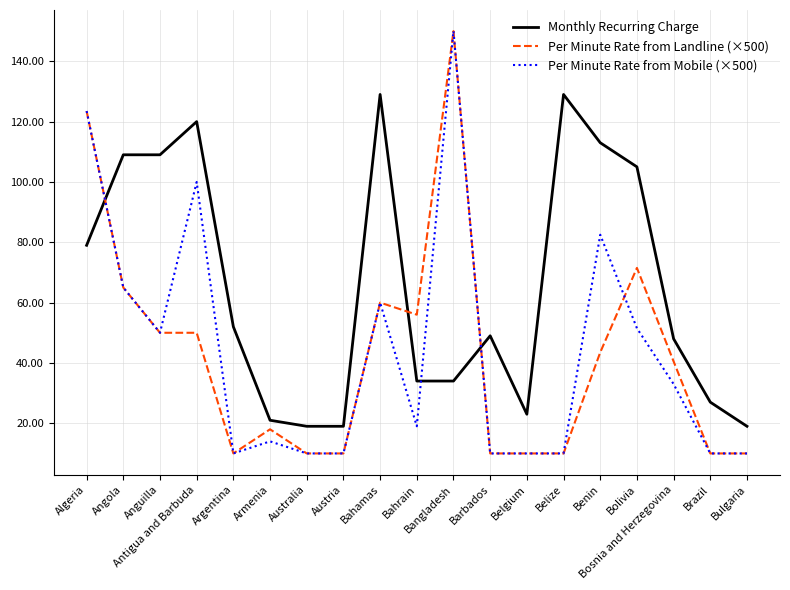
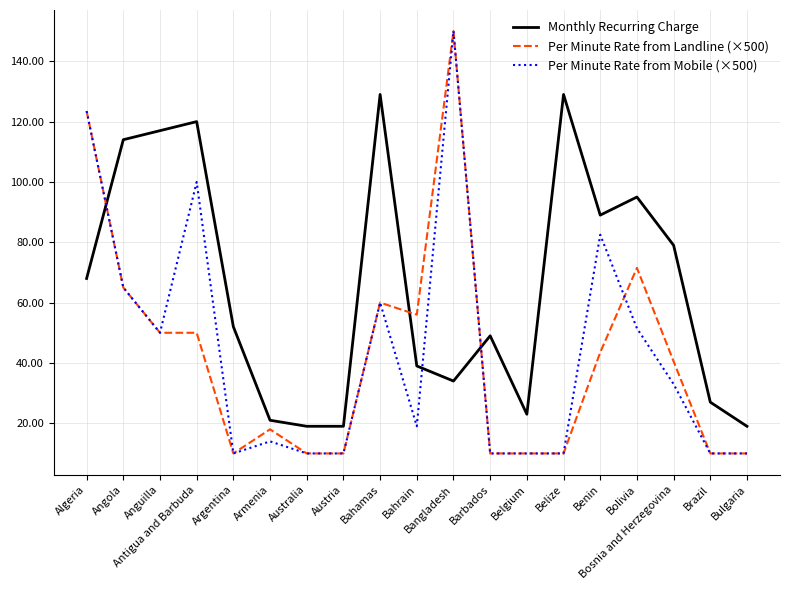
Monthly Recurring Charge, Algeria: 79 -> 68
Monthly Recurring Charge, Angola: 109 -> 114
Monthly Recurring Charge, Anguilla: 109 -> 117
Monthly Recurring Charge, Bahrain: 34 -> 39
Monthly Recurring Charge, Benin: 113 -> 89
Monthly Recurring Charge, Bolivia: 105 -> 95
Monthly Recurring Charge, Bosnia and Herzegovina: 48 -> 79
